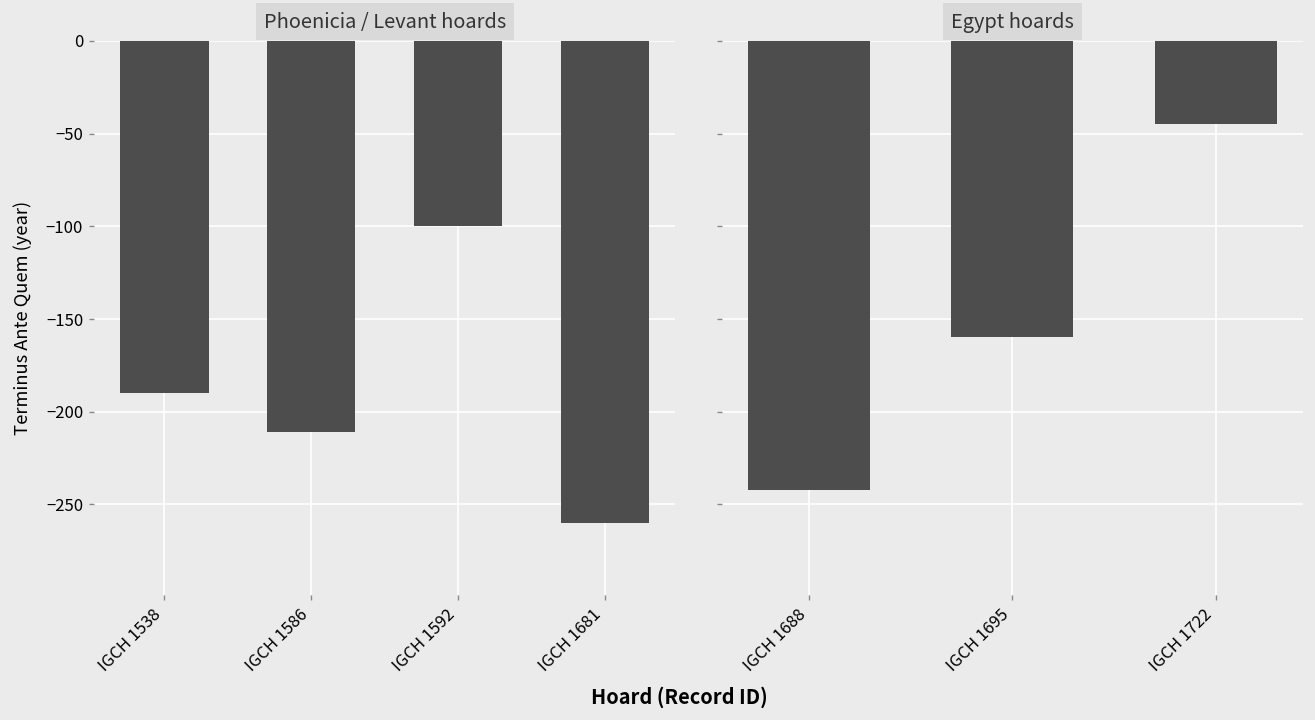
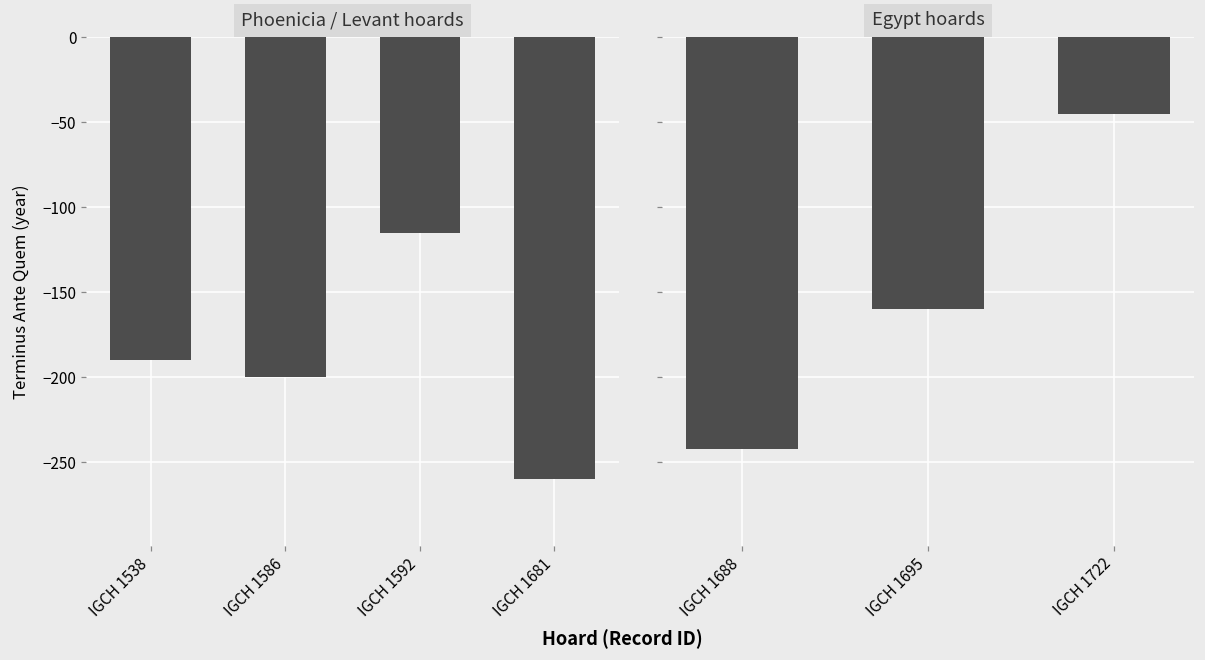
Phoenicia / Levant hoards, IGCH 1586: -211 -> -200
Phoenicia / Levant hoards, IGCH 1592: -100 -> -115
